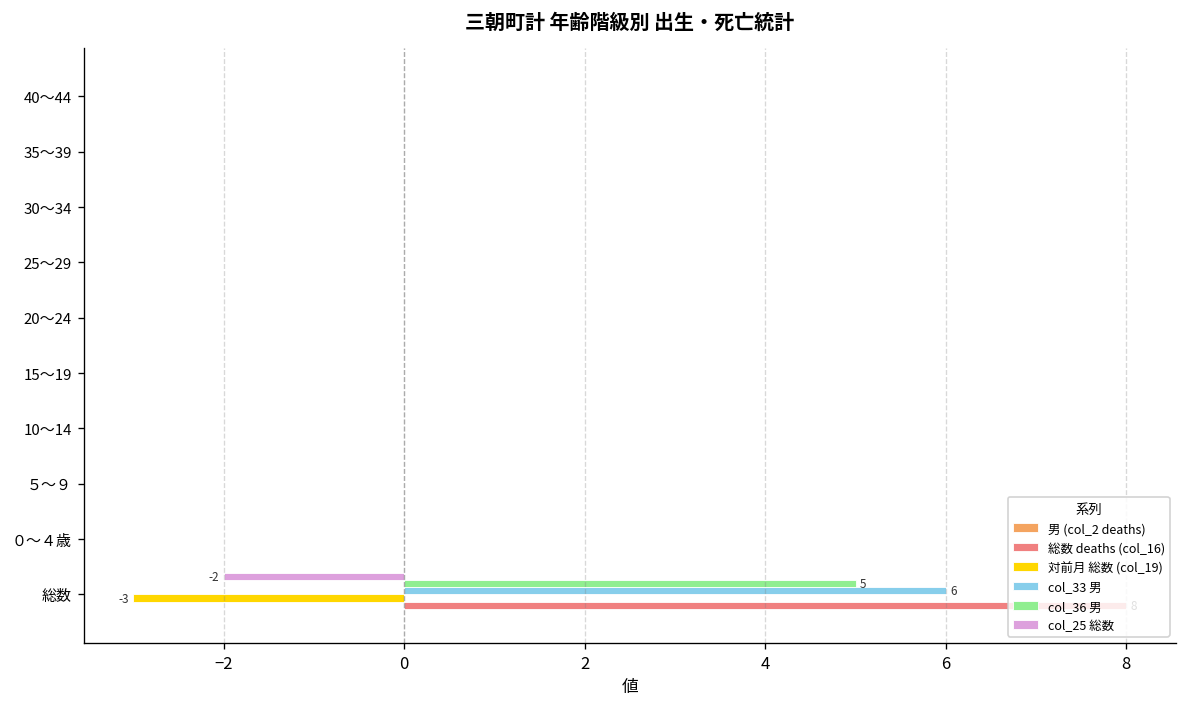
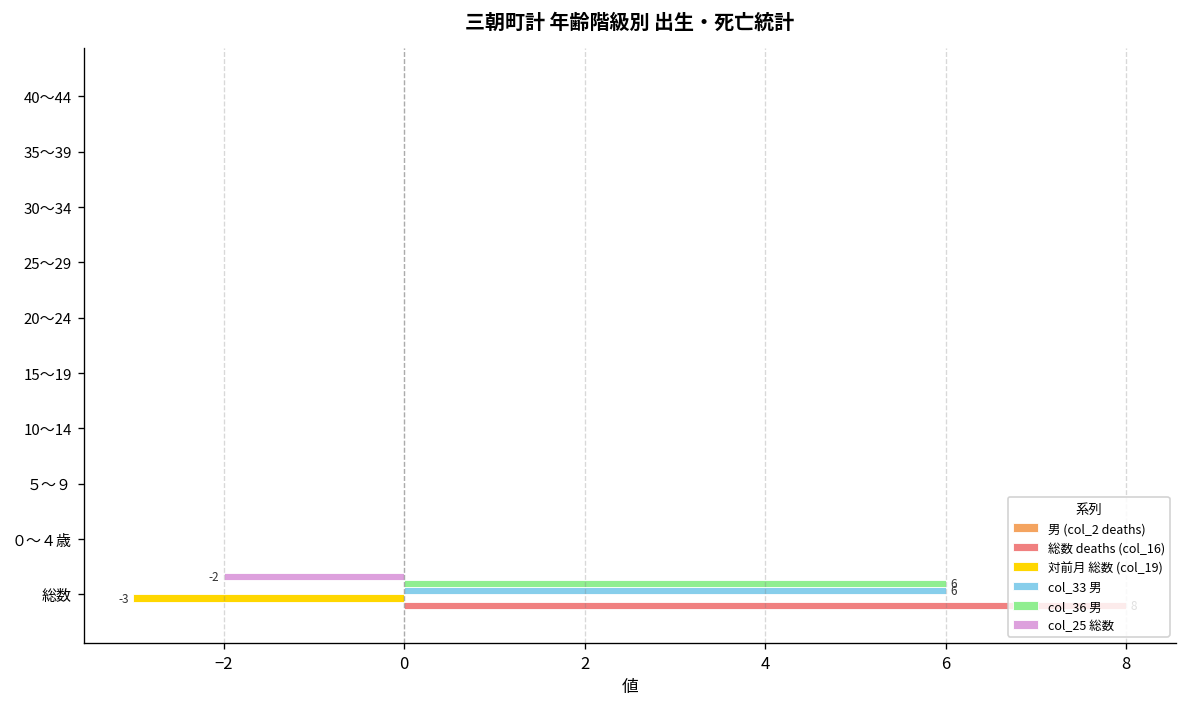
col_36 男, 総数: 5 -> 6
